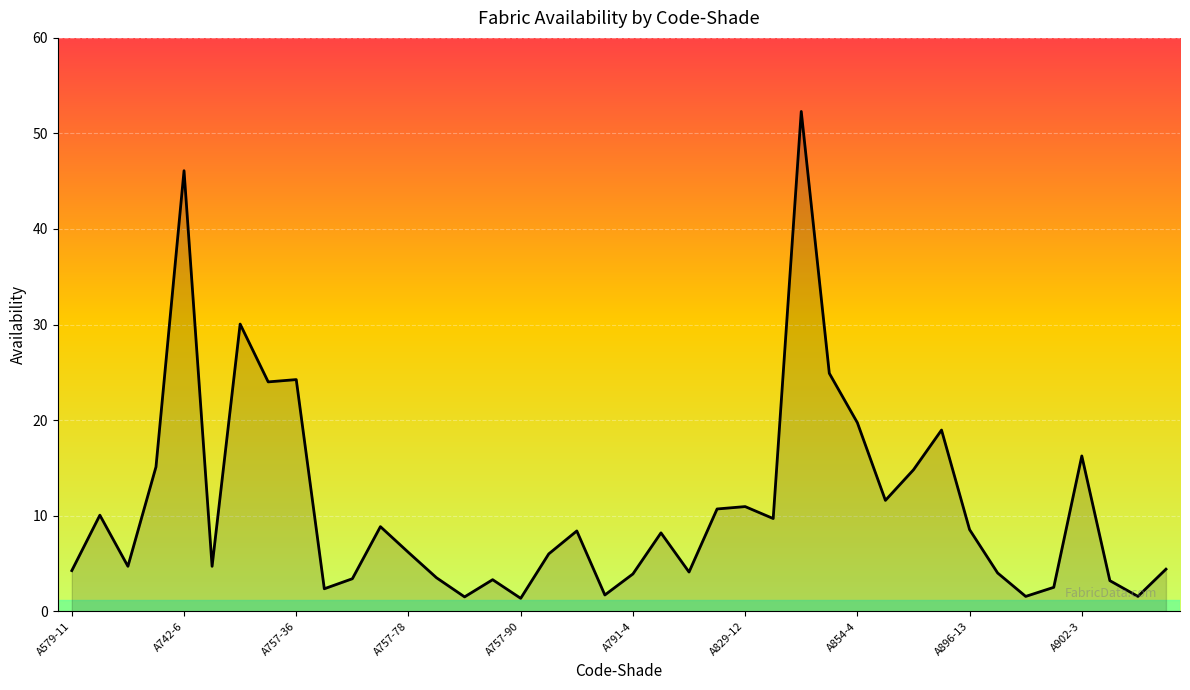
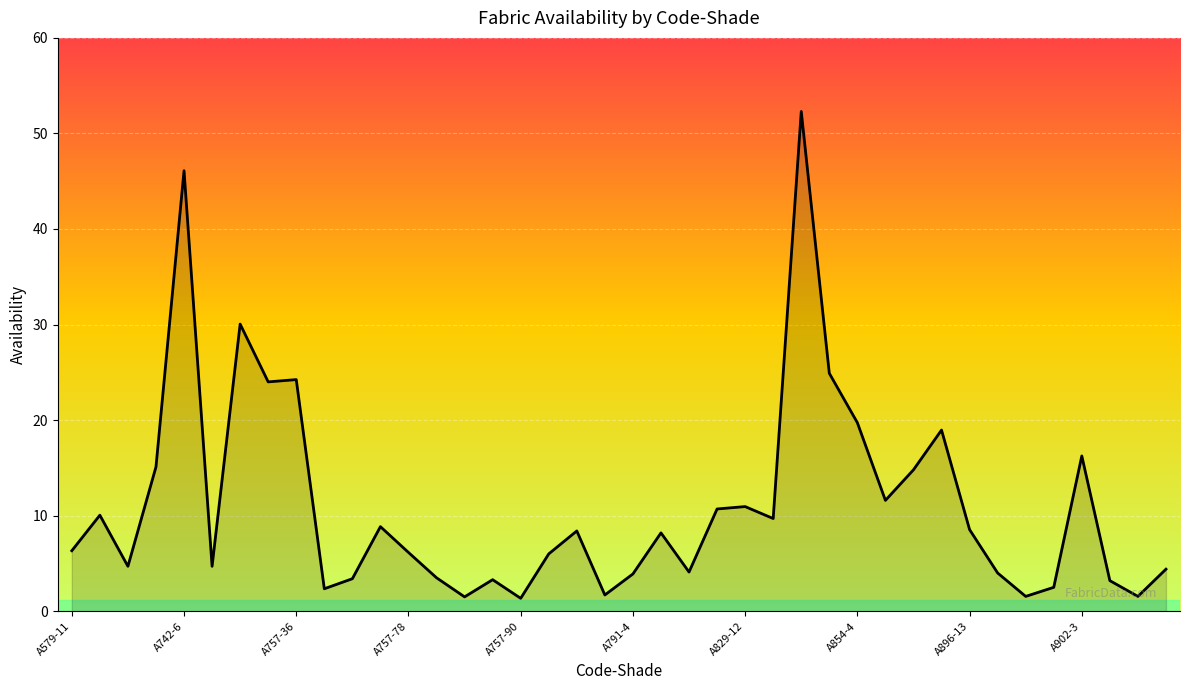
A579-11: 4 -> 6
